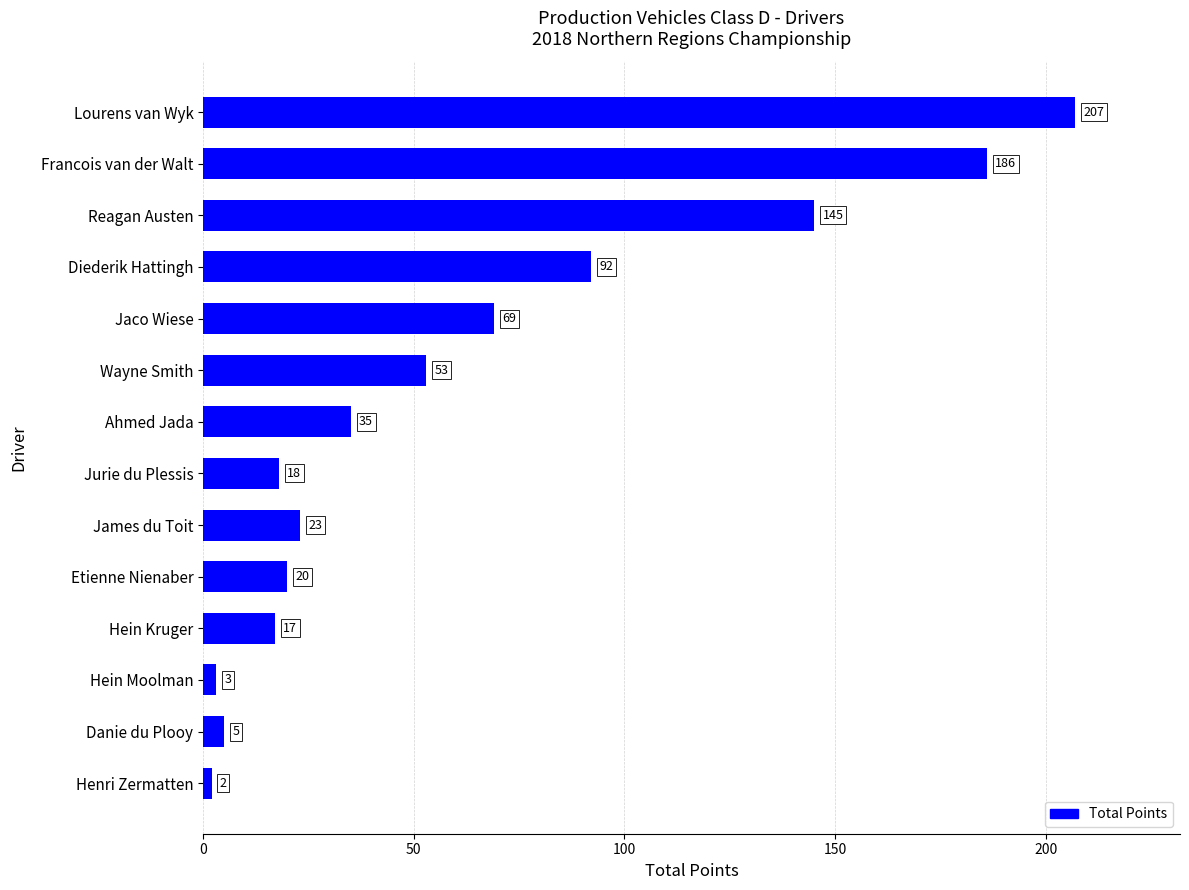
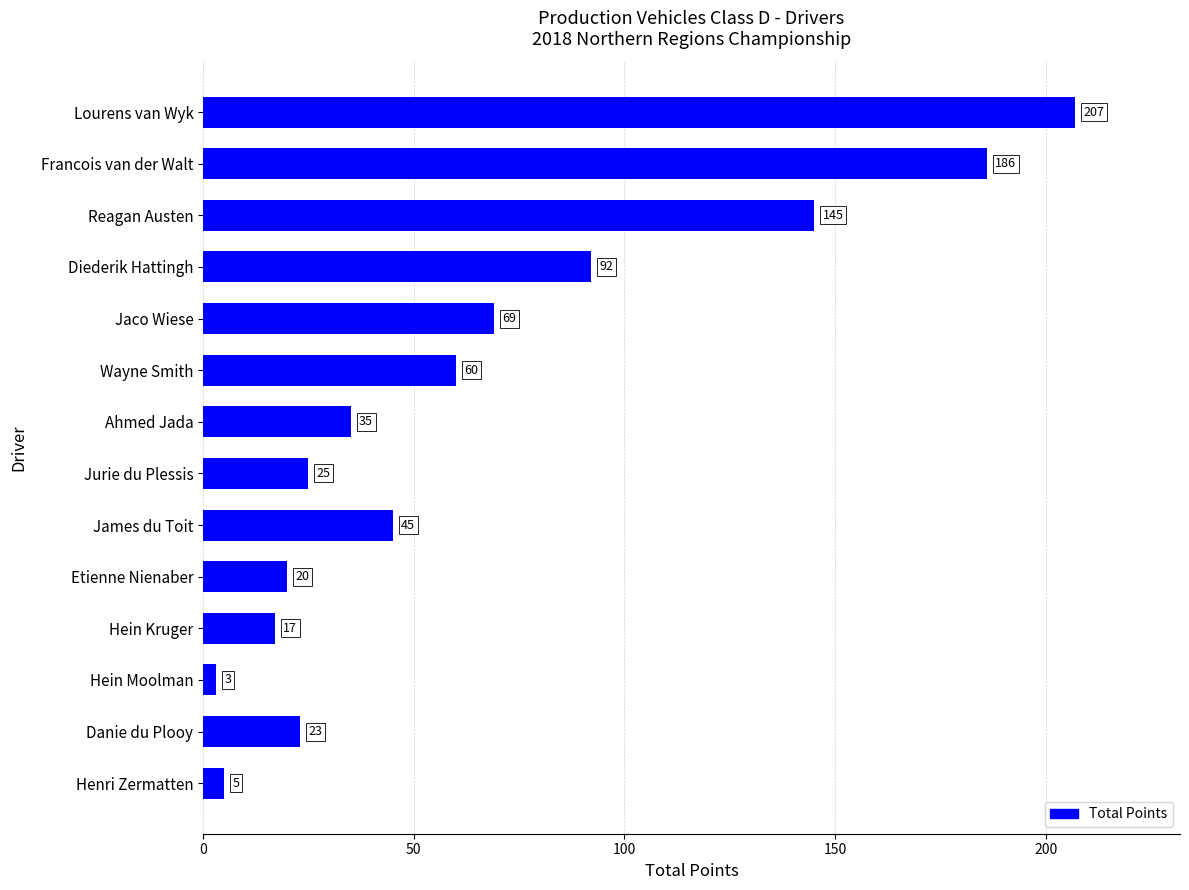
Wayne Smith: 53 -> 60
Jurie du Plessis: 18 -> 25
James du Toit: 23 -> 45
Danie du Plooy: 5 -> 23
Henri Zermatten: 2 -> 5
